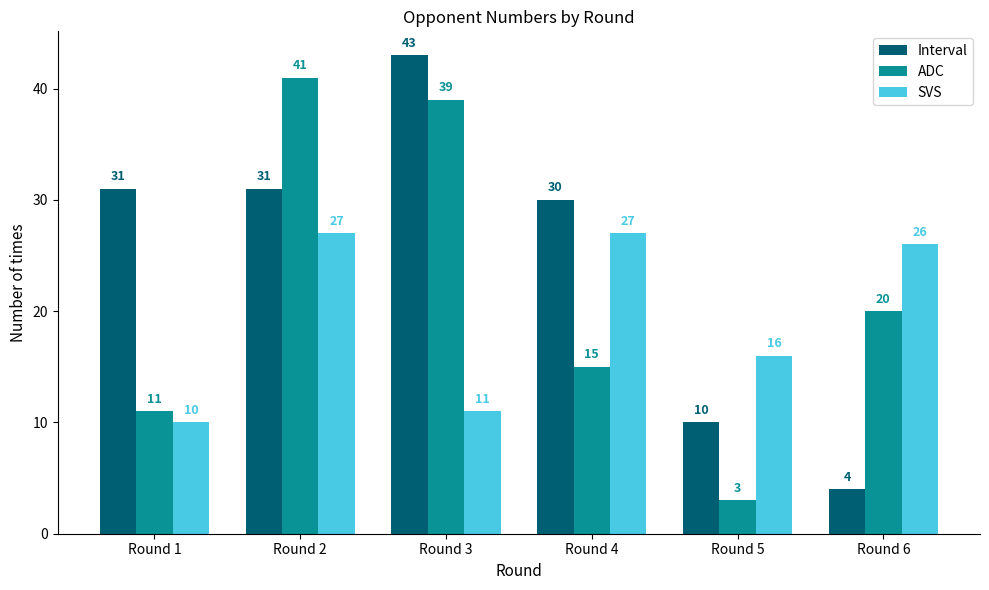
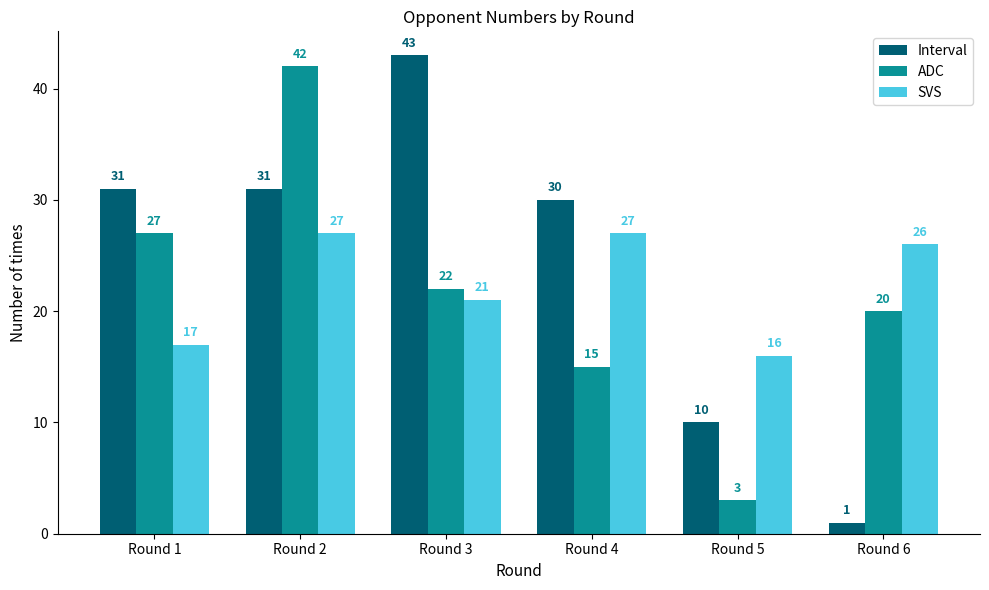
ADC, Round 1: 11 -> 27
SVS, Round 1: 10 -> 17
ADC, Round 2: 41 -> 42
ADC, Round 3: 39 -> 22
SVS, Round 3: 11 -> 21
Interval, Round 6: 4 -> 1
